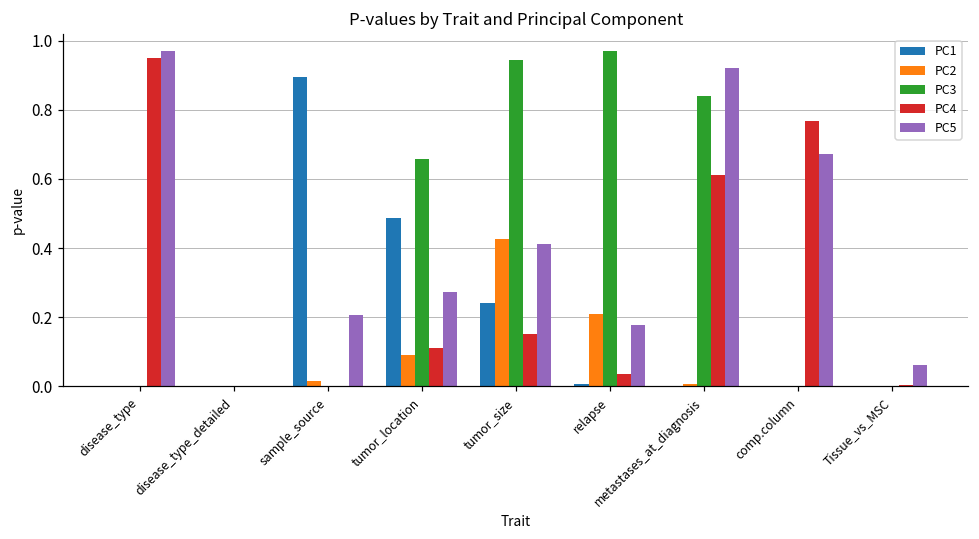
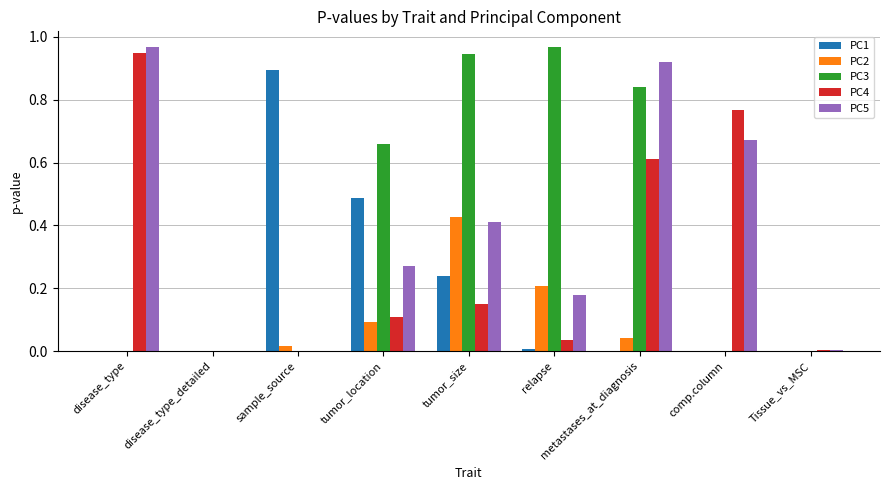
PC5, sample_source: 0.21 -> 0.00
PC2, metastases_at_diagnosis: 0.01 -> 0.04
PC5, Tissue_vs_MSC: 0.06 -> 0.00
